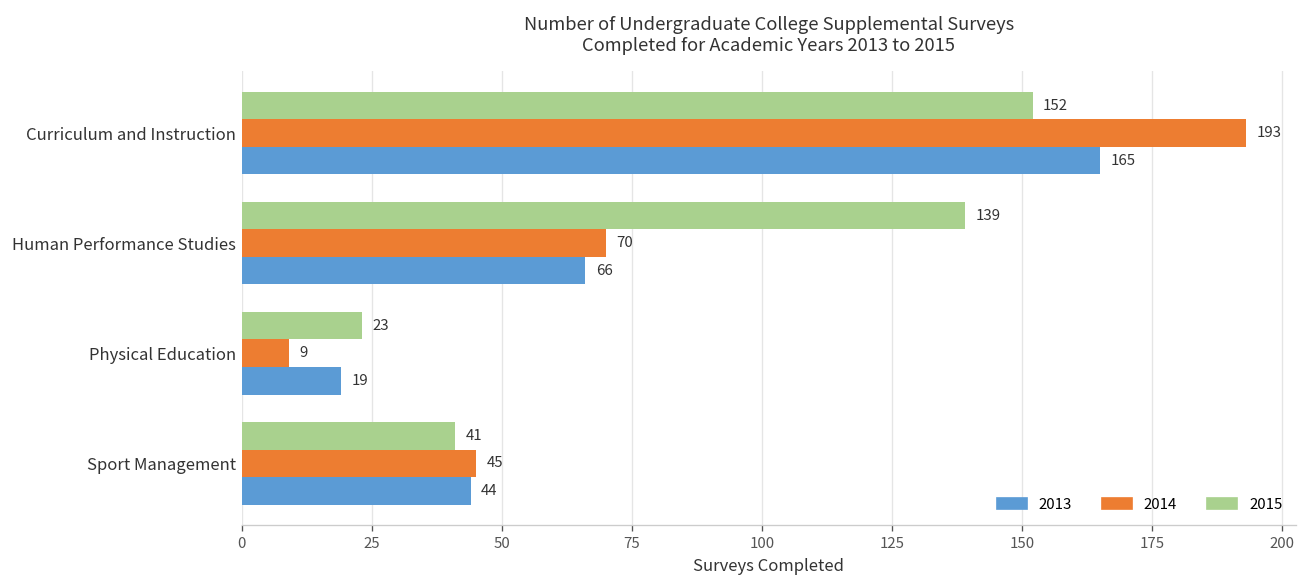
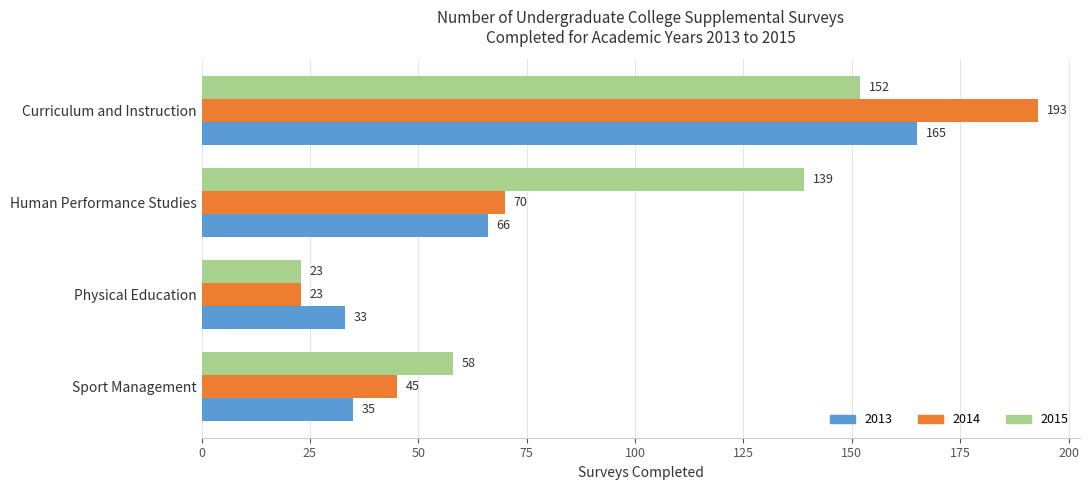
2014, Physical Education: 9 -> 23
2013, Physical Education: 19 -> 33
2015, Sport Management: 41 -> 58
2013, Sport Management: 44 -> 35
